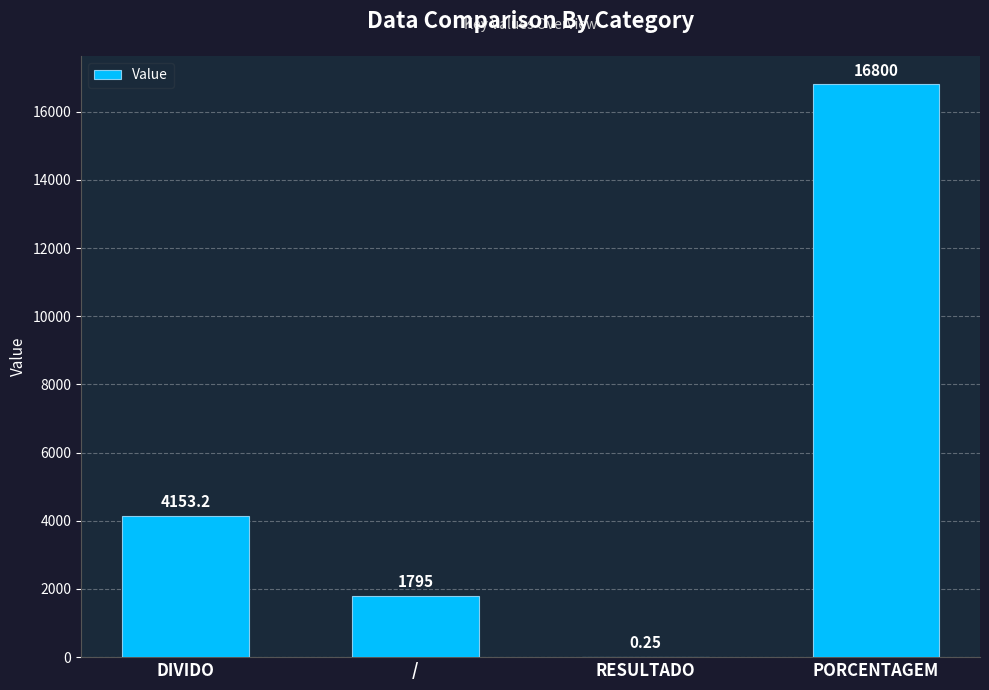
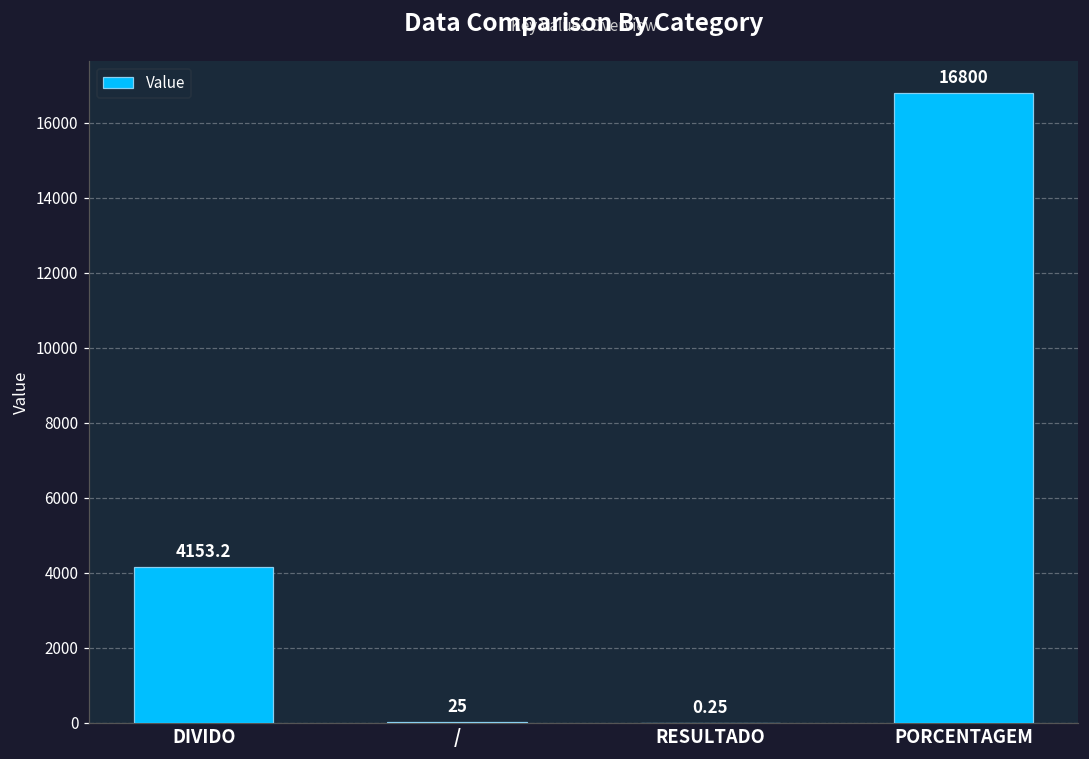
/: 1795 -> 25
